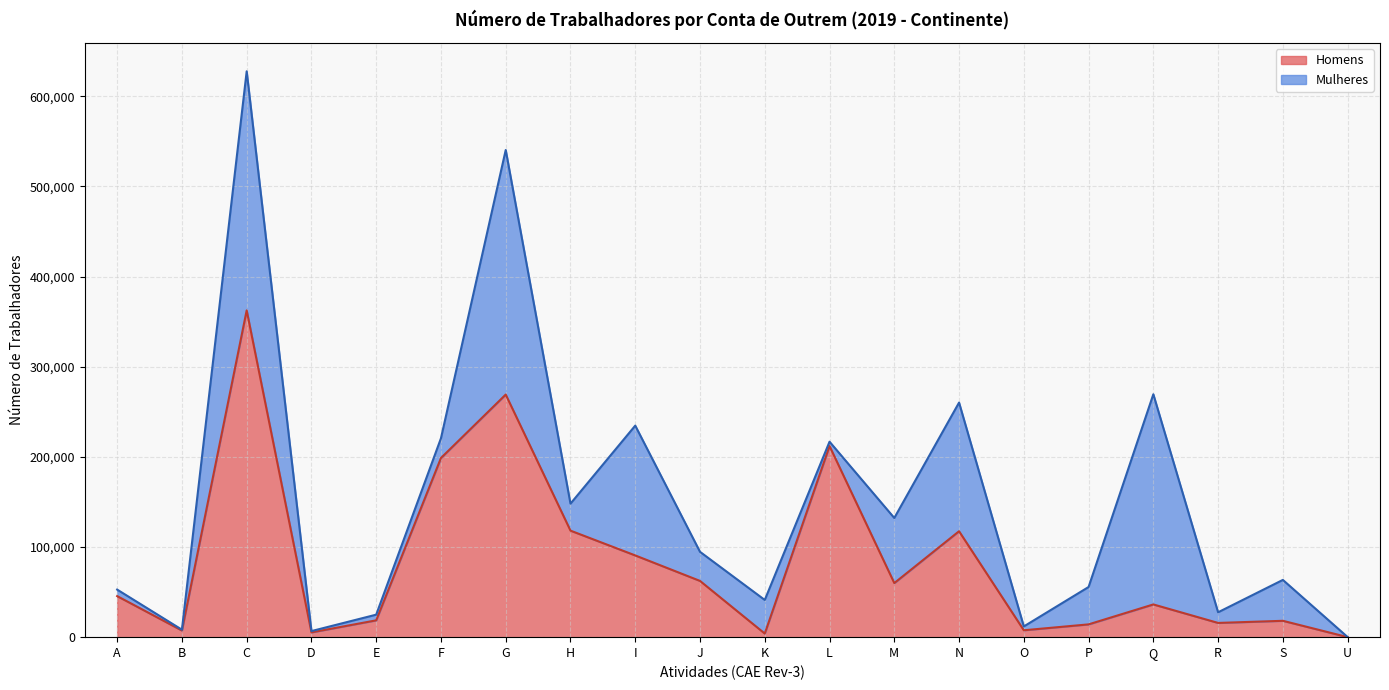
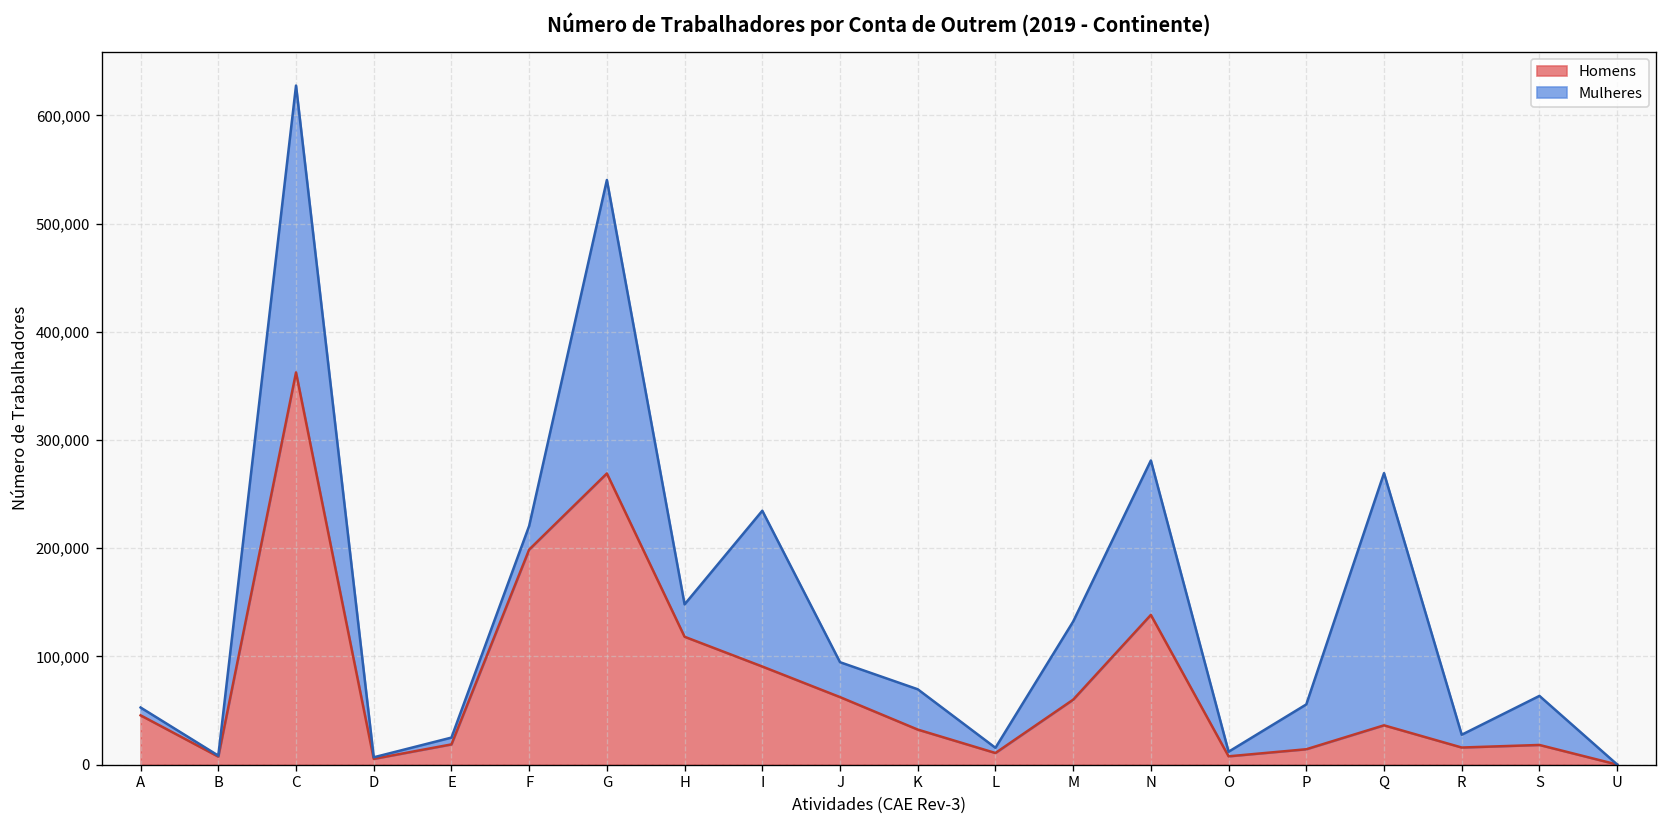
Homens, K: 0 -> 30,000
Homens, L: 210,000 -> 10,000
Homens, N: 120,000 -> 140,000
